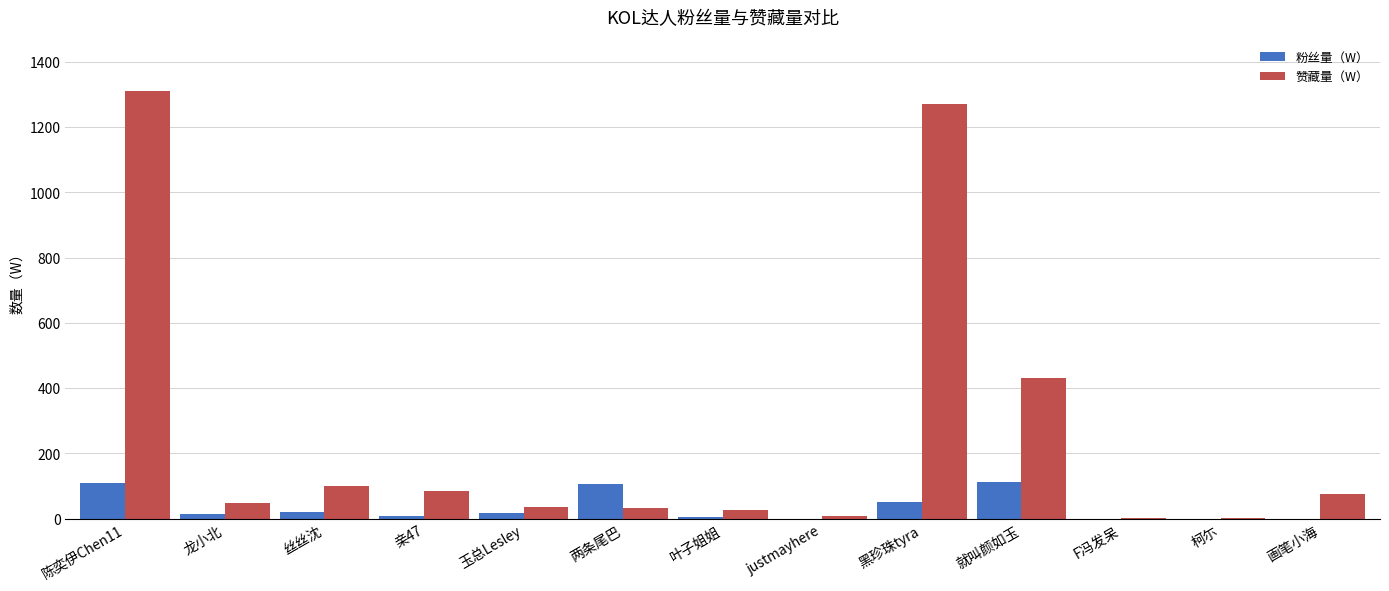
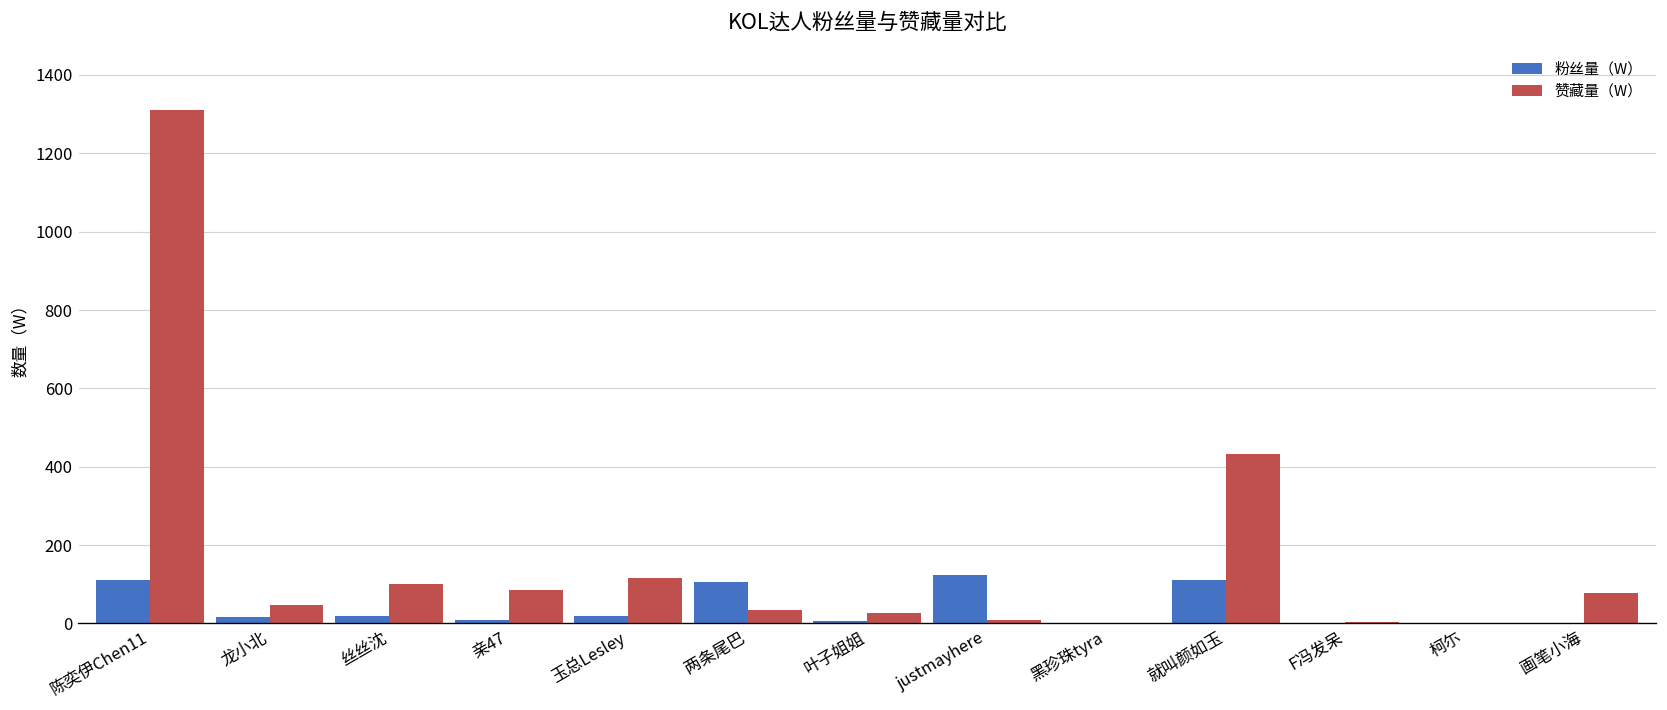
赞藏量（W）, 玉总Lesley: 40 -> 120
粉丝量（W）, justmayhere: 0 -> 120
粉丝量（W）, 黑珍珠tyra: 50 -> 0
赞藏量（W）, 黑珍珠tyra: 1270 -> 0
